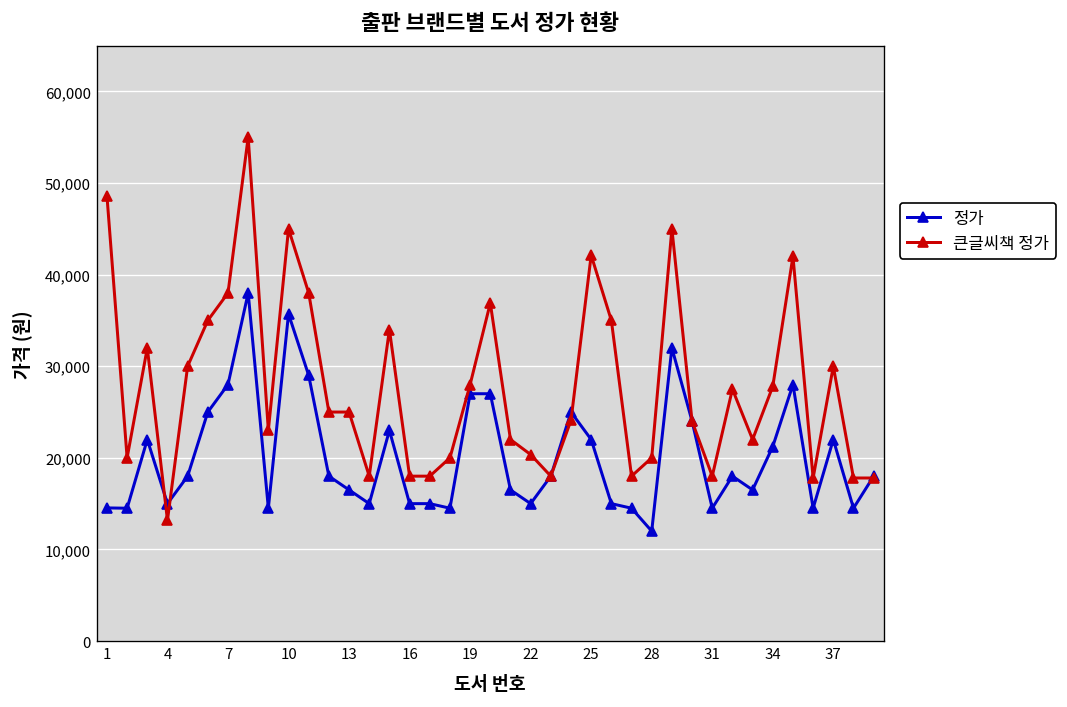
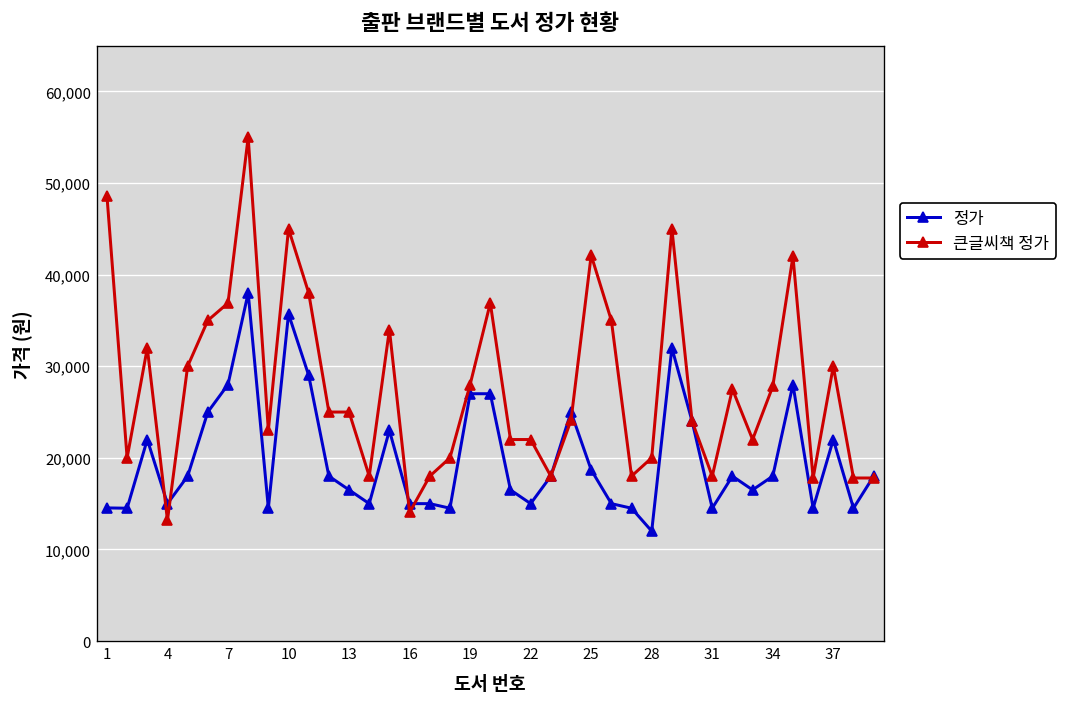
큰글씨책 정가, 7: 38,000 -> 37,000
큰글씨책 정가, 16: 18,000 -> 14,000
큰글씨책 정가, 22: 20,000 -> 22,000
정가, 25: 22,000 -> 19,000
정가, 34: 21,000 -> 18,000
